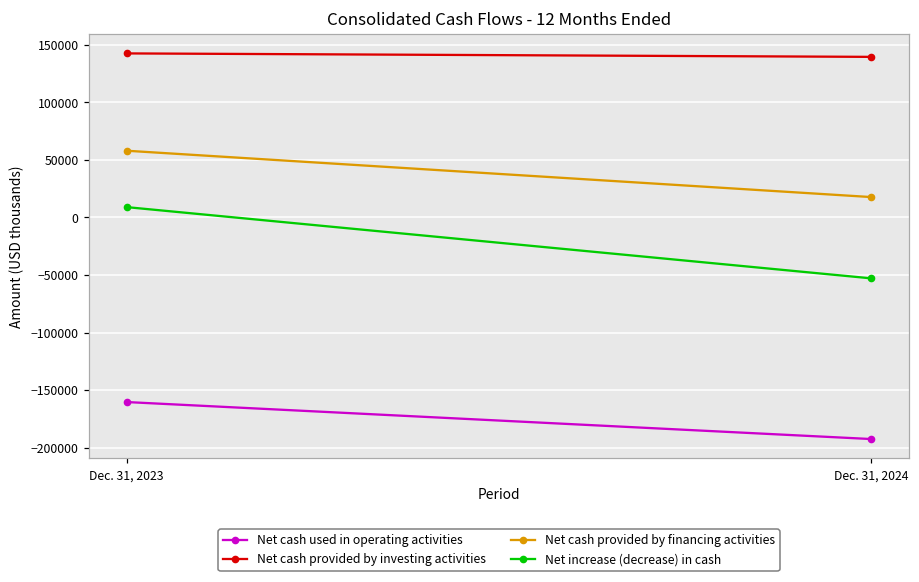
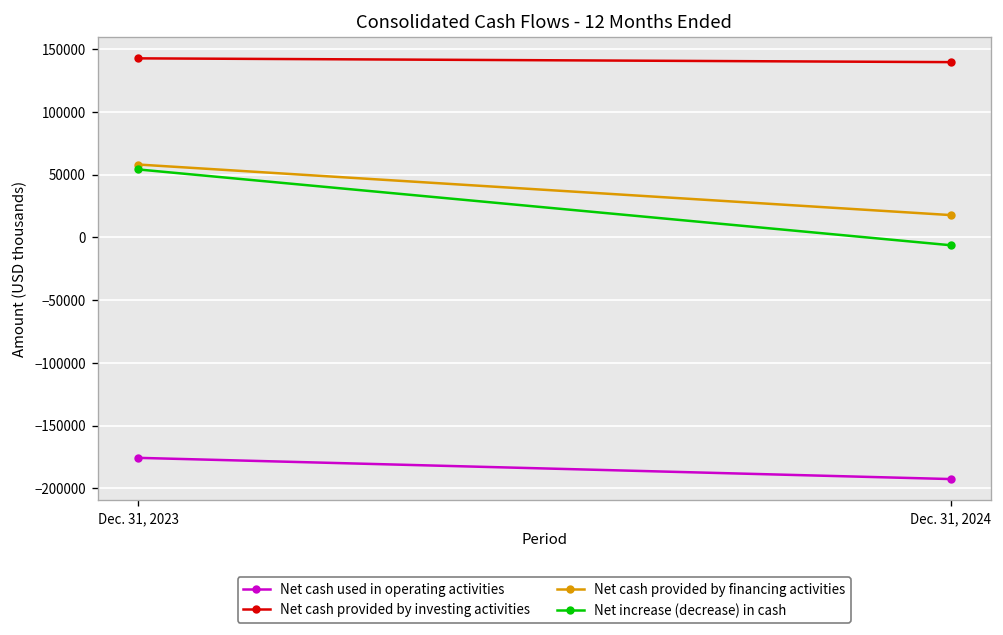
Net cash used in operating activities, Dec. 31, 2023: -160000 -> -176000
Net increase (decrease) in cash, Dec. 31, 2023: 9000 -> 54000
Net increase (decrease) in cash, Dec. 31, 2024: -53000 -> -6000
